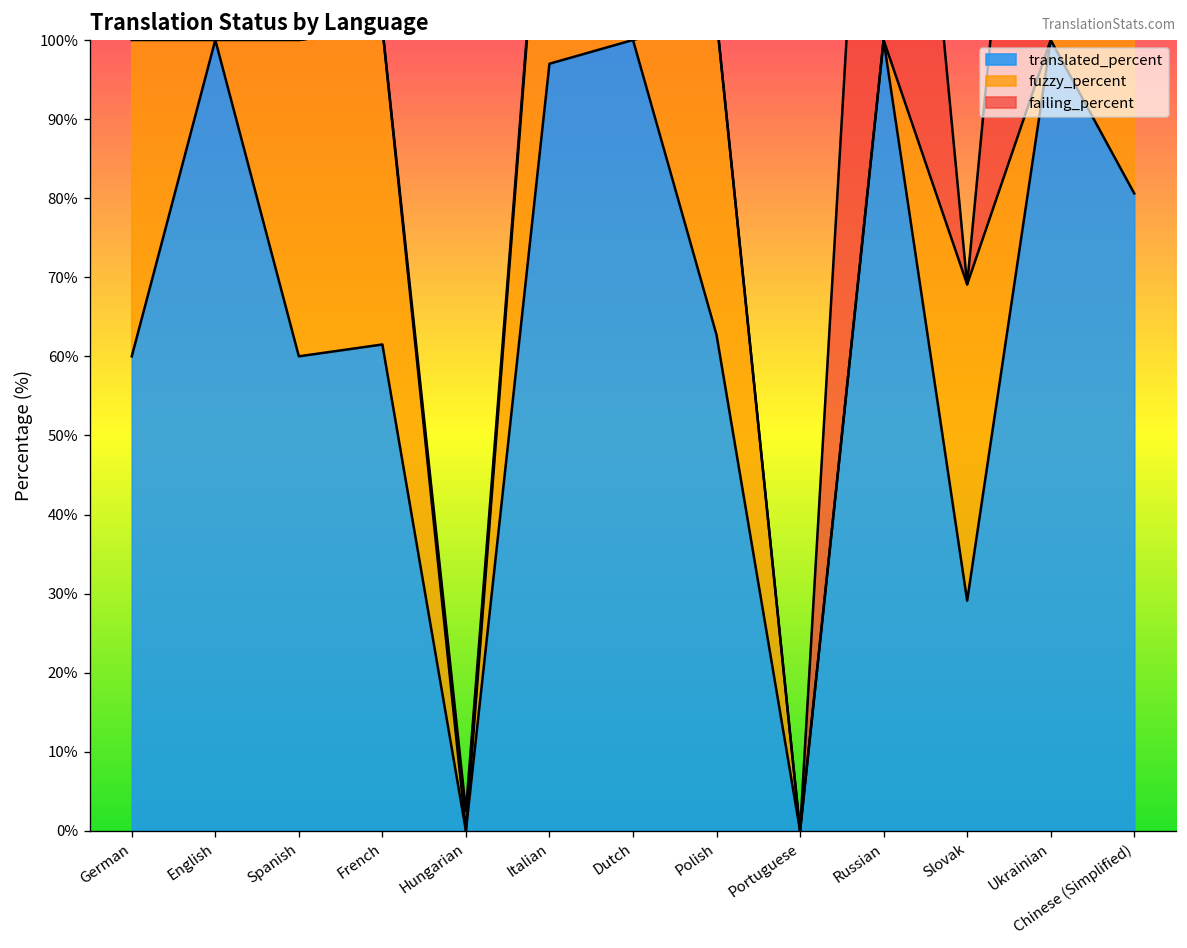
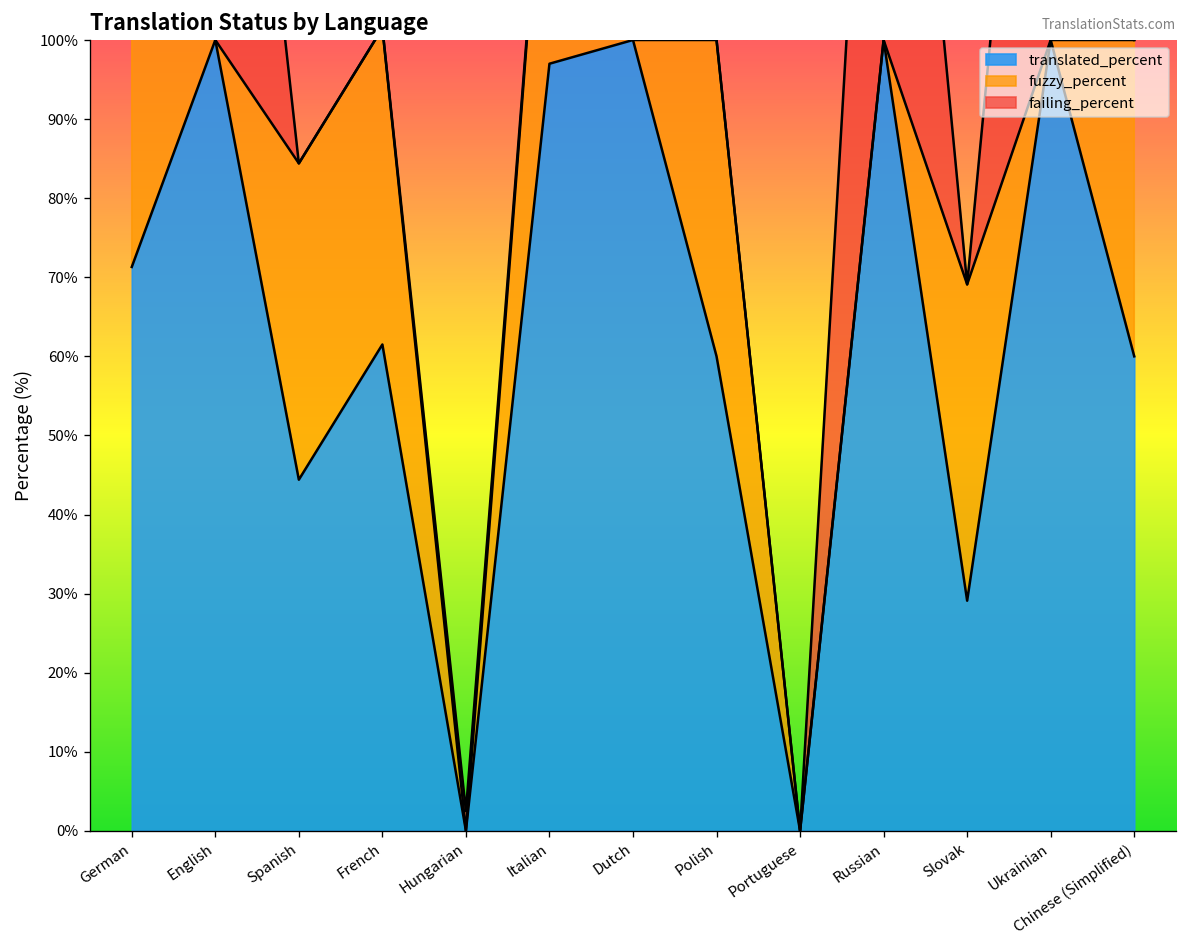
translated_percent, German: 60% -> 71%
translated_percent, Spanish: 60% -> 44%
translated_percent, Polish: 63% -> 60%
translated_percent, Chinese (Simplified): 81% -> 60%
